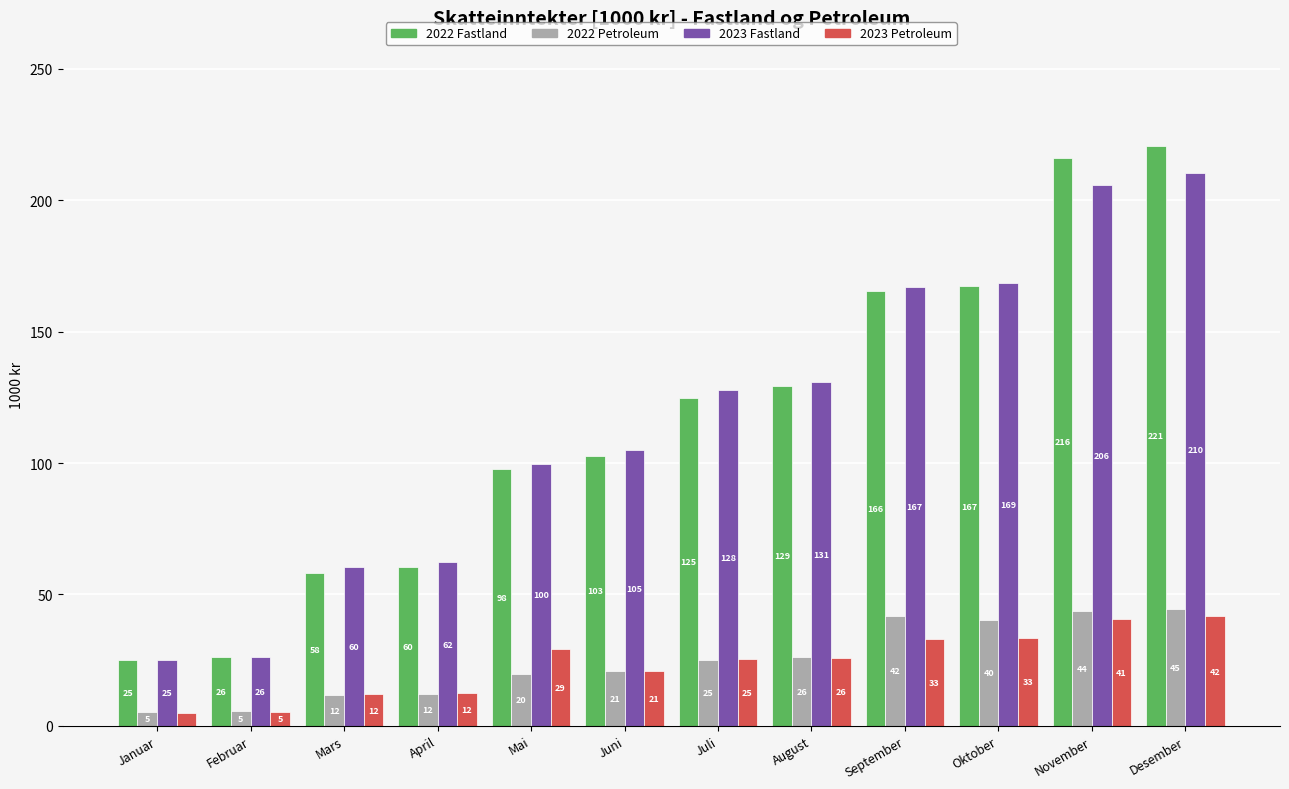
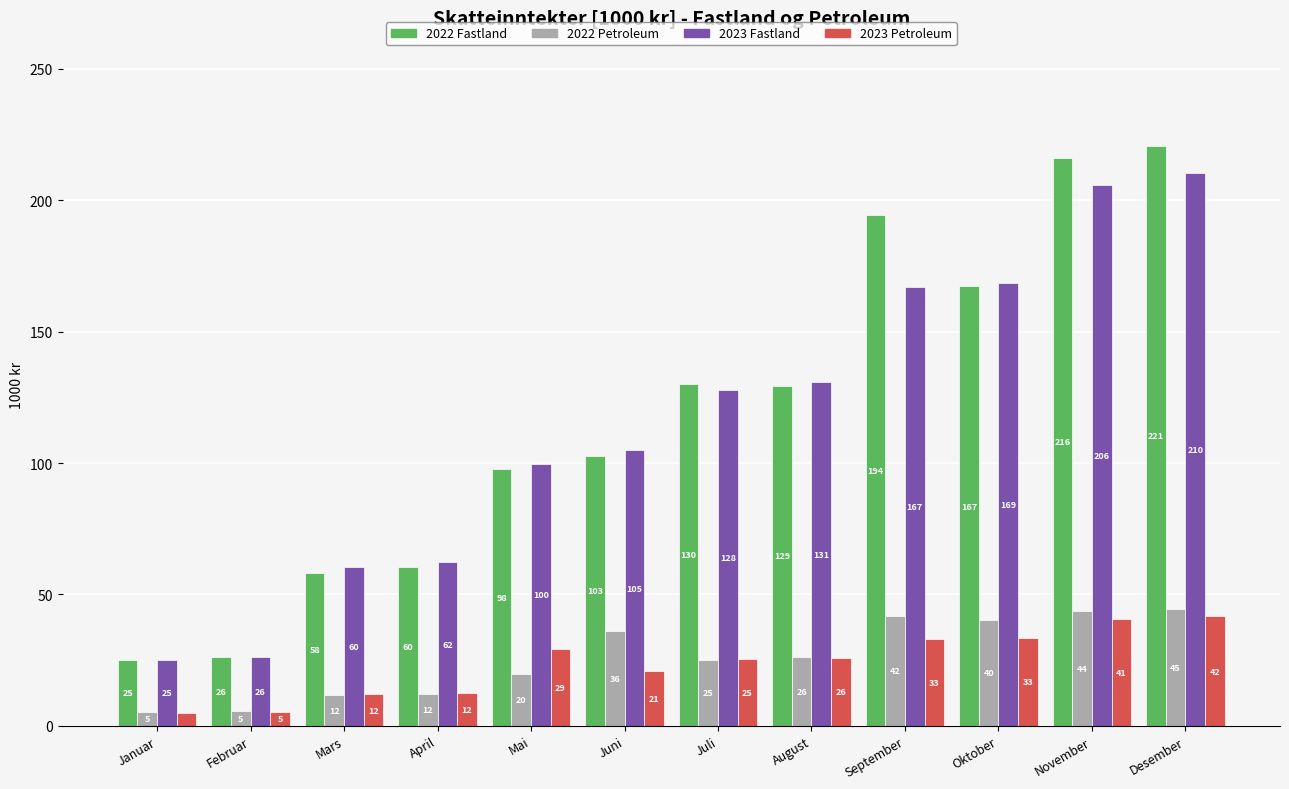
2022 Petroleum, Juni: 21 -> 36
2022 Fastland, Juli: 125 -> 130
2022 Fastland, September: 166 -> 194
